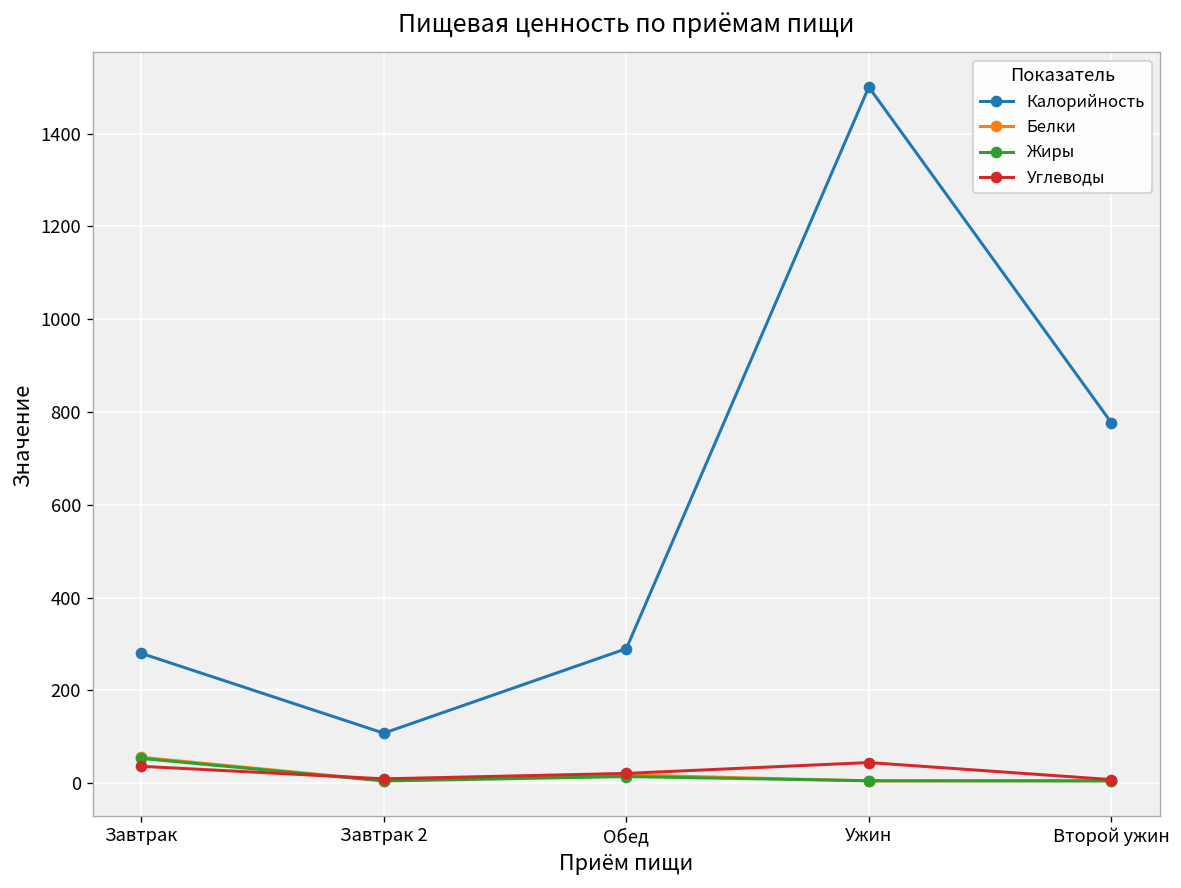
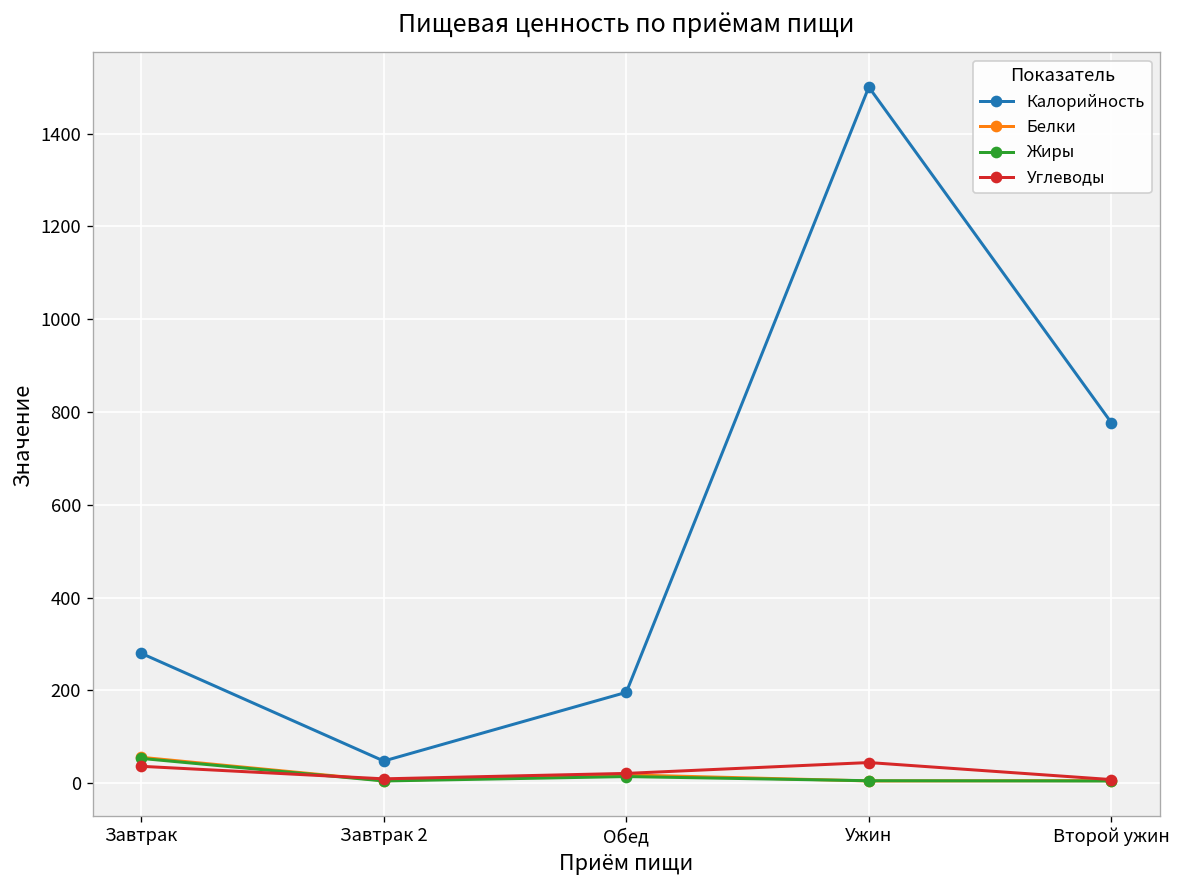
Калорийность, Завтрак 2: 110 -> 50
Калорийность, Обед: 290 -> 200
